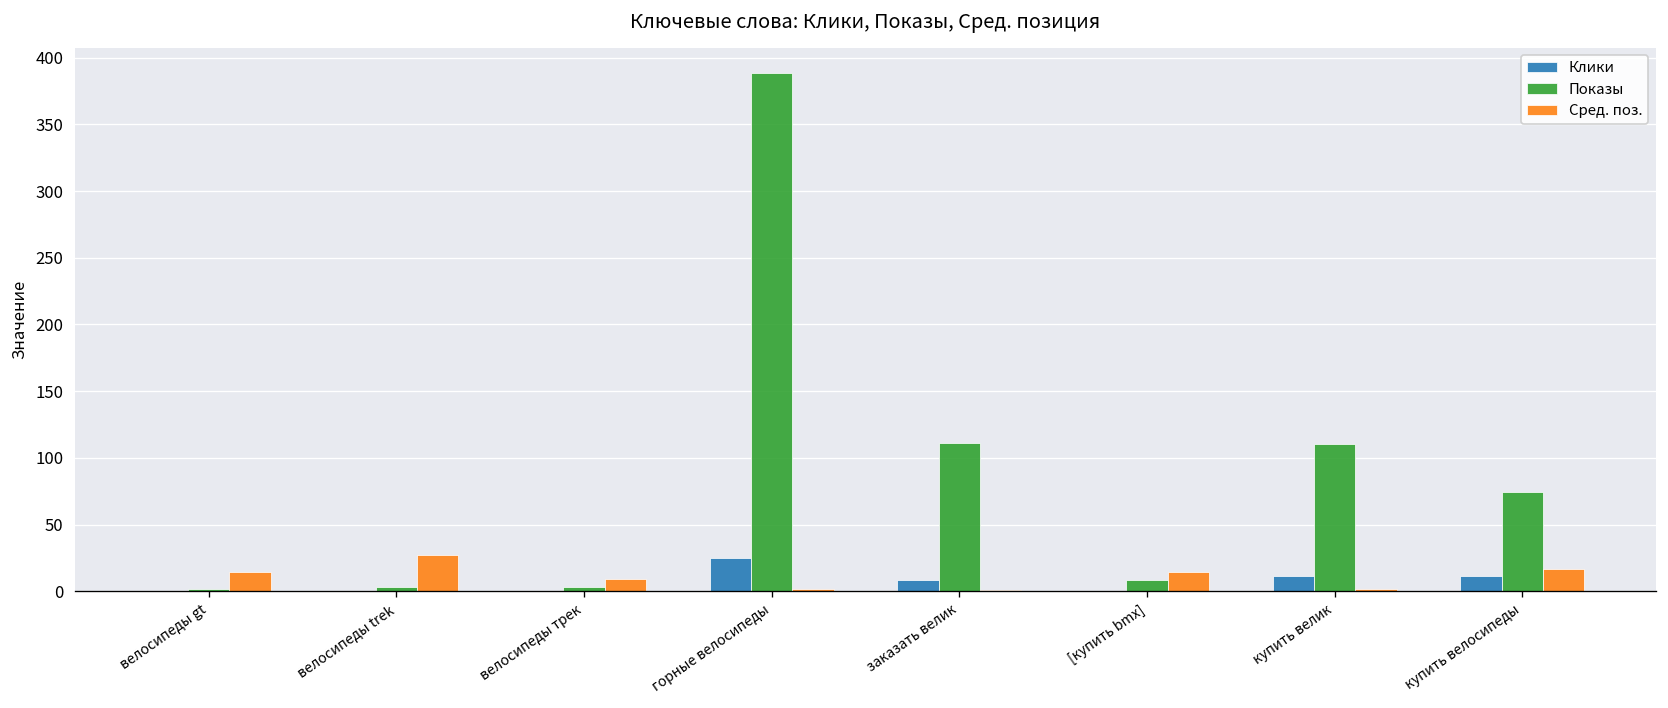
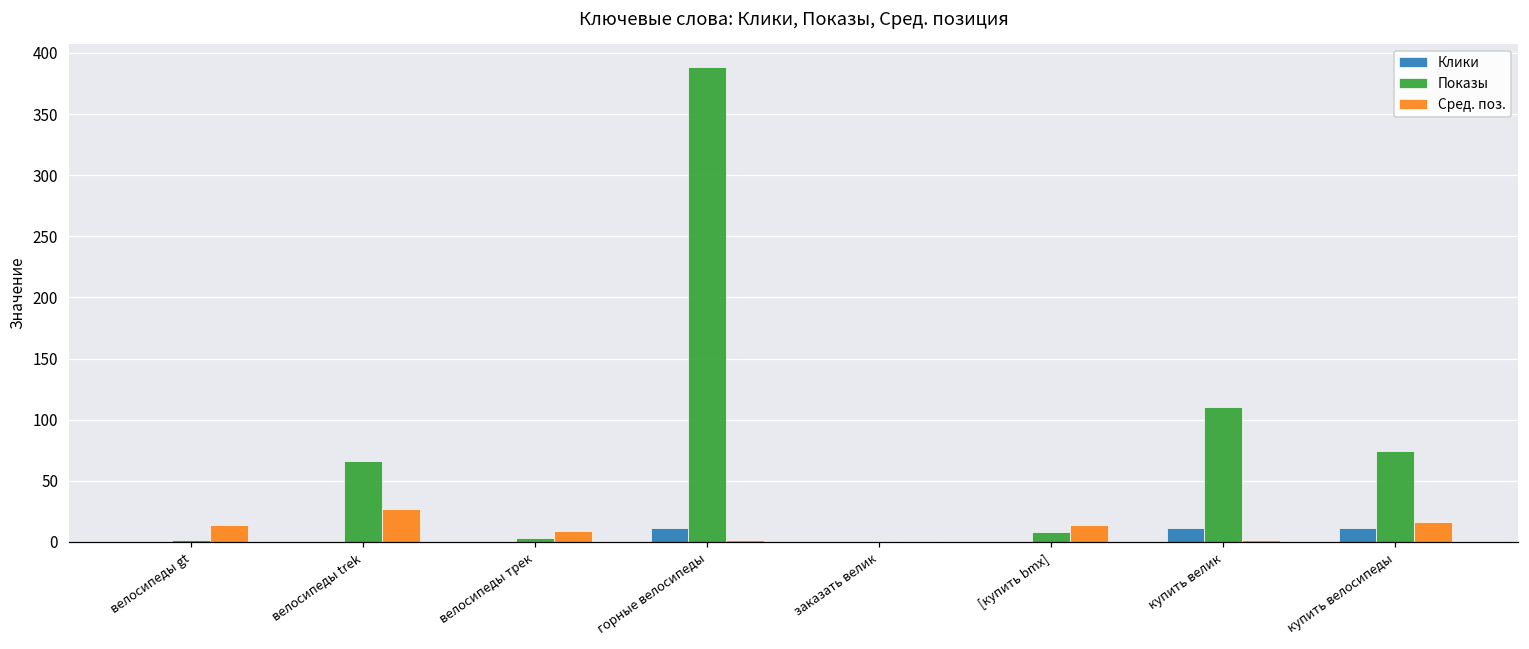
Показы, велосипеды trek: 3 -> 66
Клики, горные велосипеды: 25 -> 11
Клики, заказать велик: 9 -> 0
Показы, заказать велик: 111 -> 0
